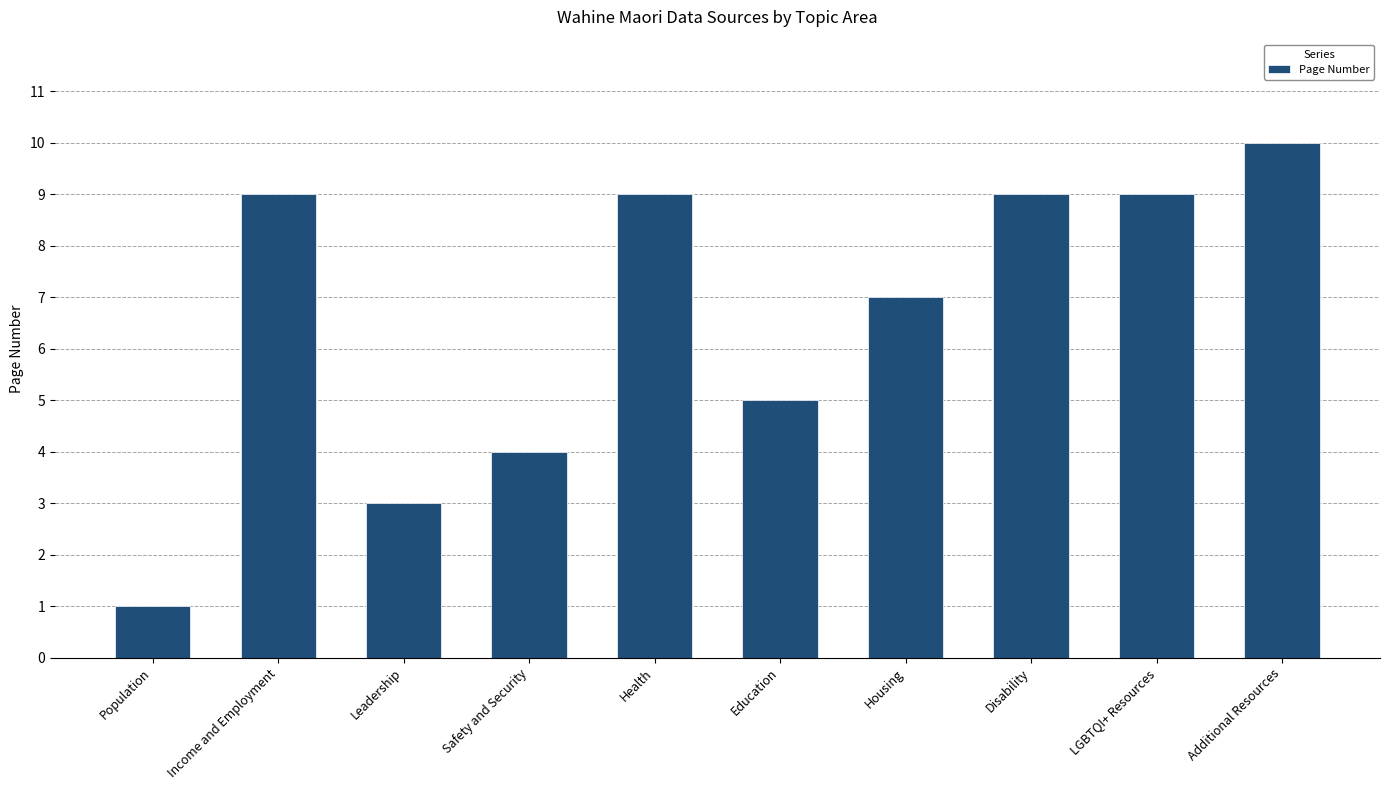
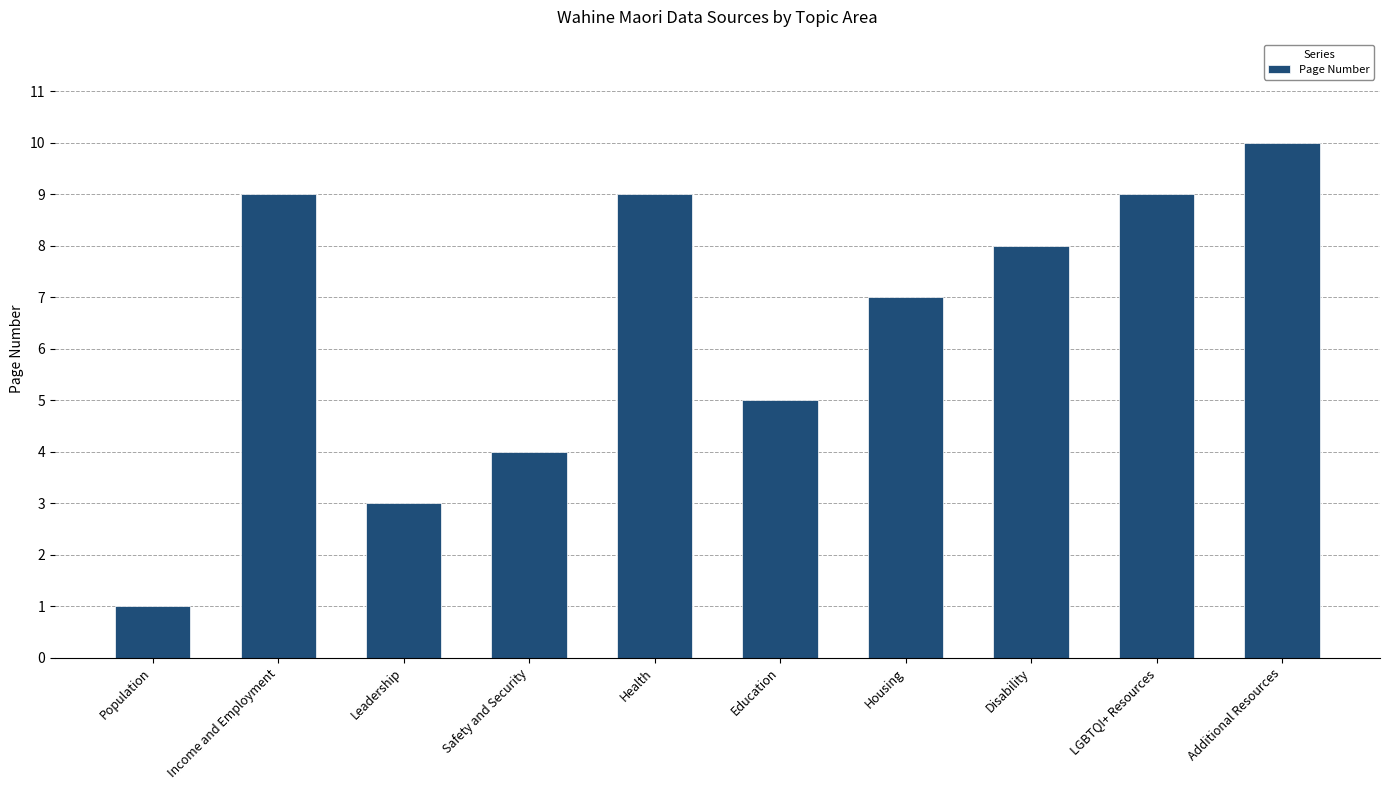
Disability: 9 -> 8
